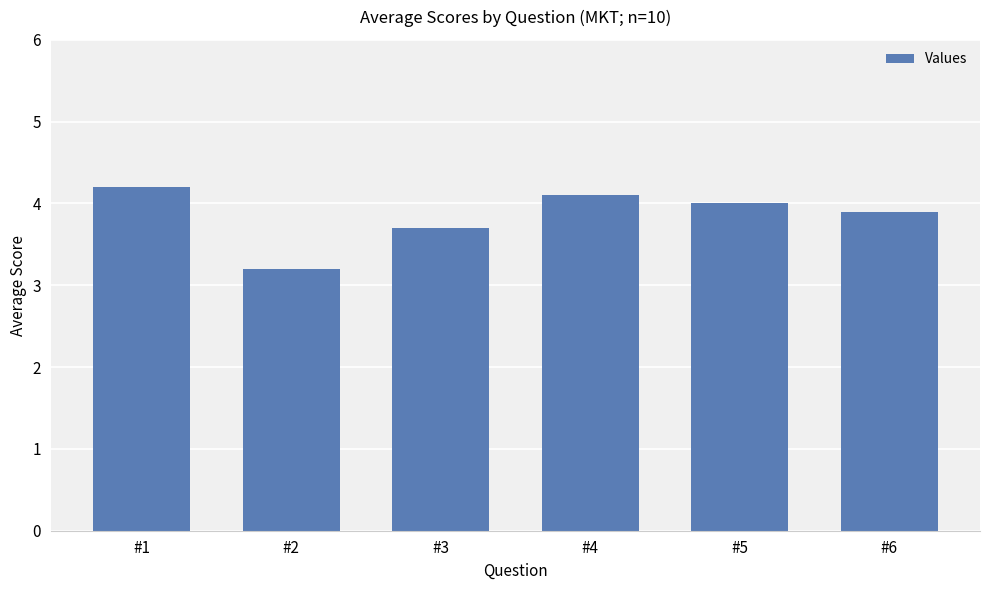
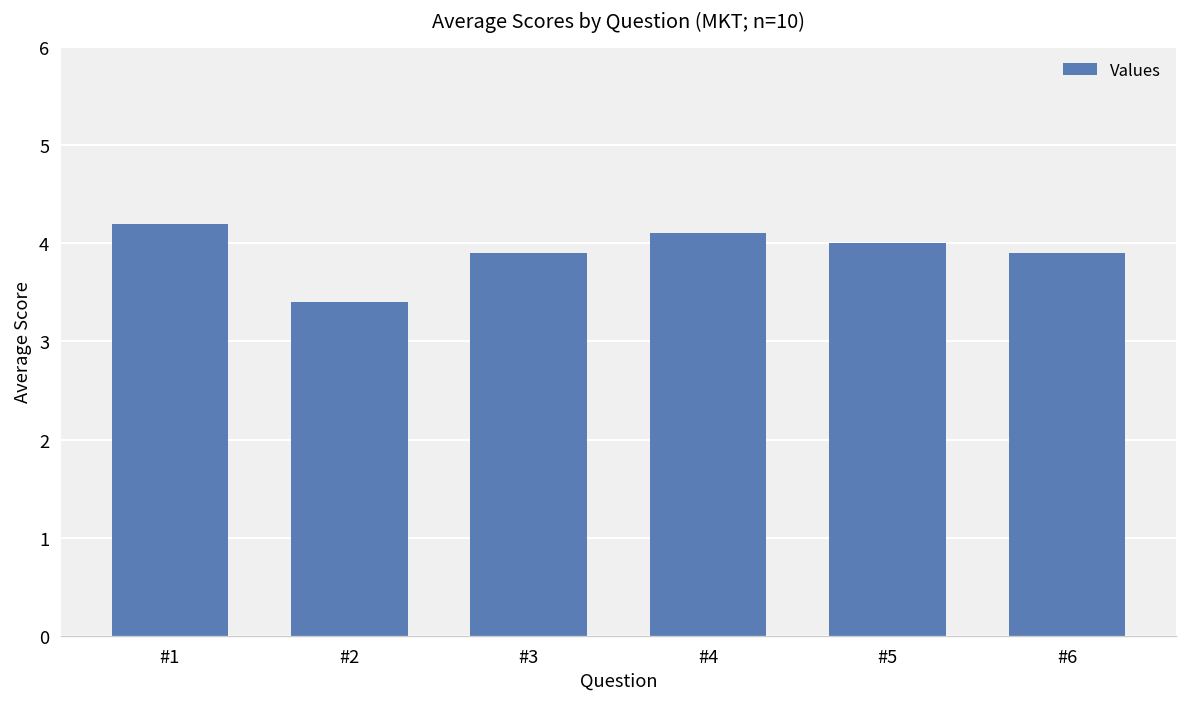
#2: 3.2 -> 3.4
#3: 3.7 -> 3.9
